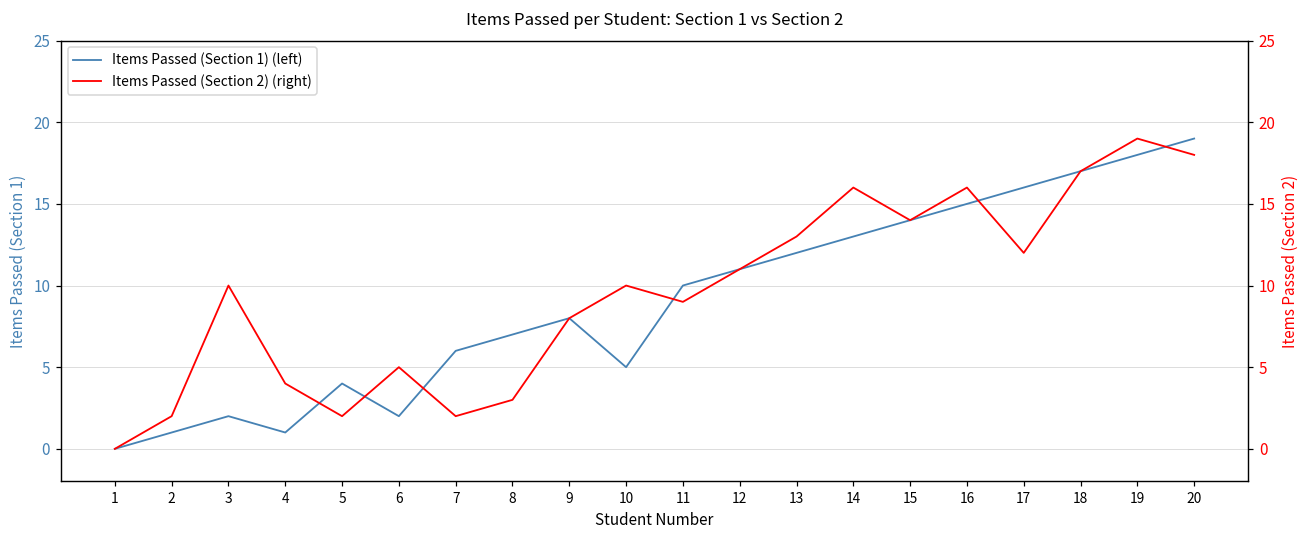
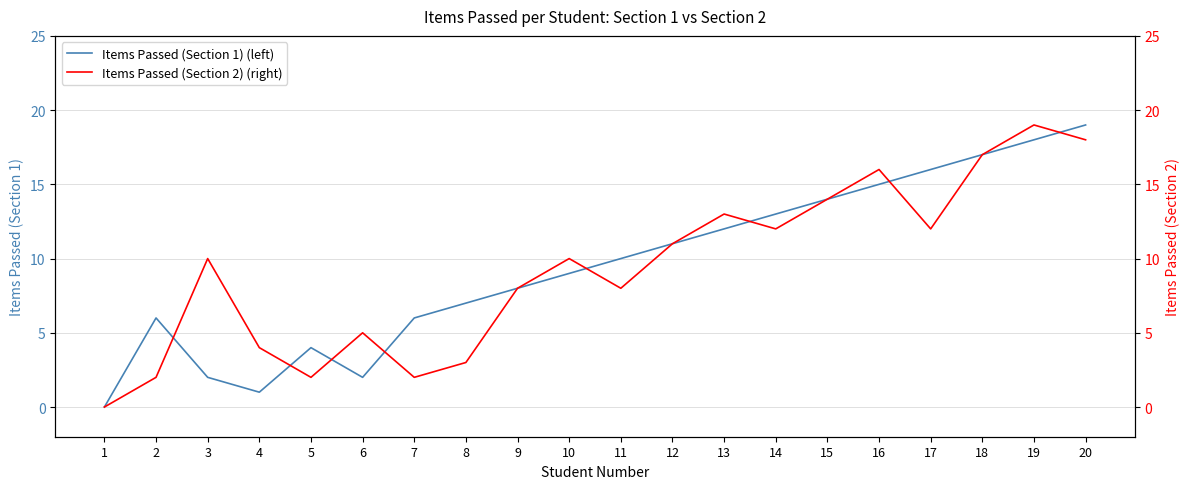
Items Passed (Section 1) (left), 2: 1 -> 6
Items Passed (Section 1) (left), 10: 5 -> 9
Items Passed (Section 2) (right), 11: 9 -> 8
Items Passed (Section 2) (right), 14: 16 -> 12
